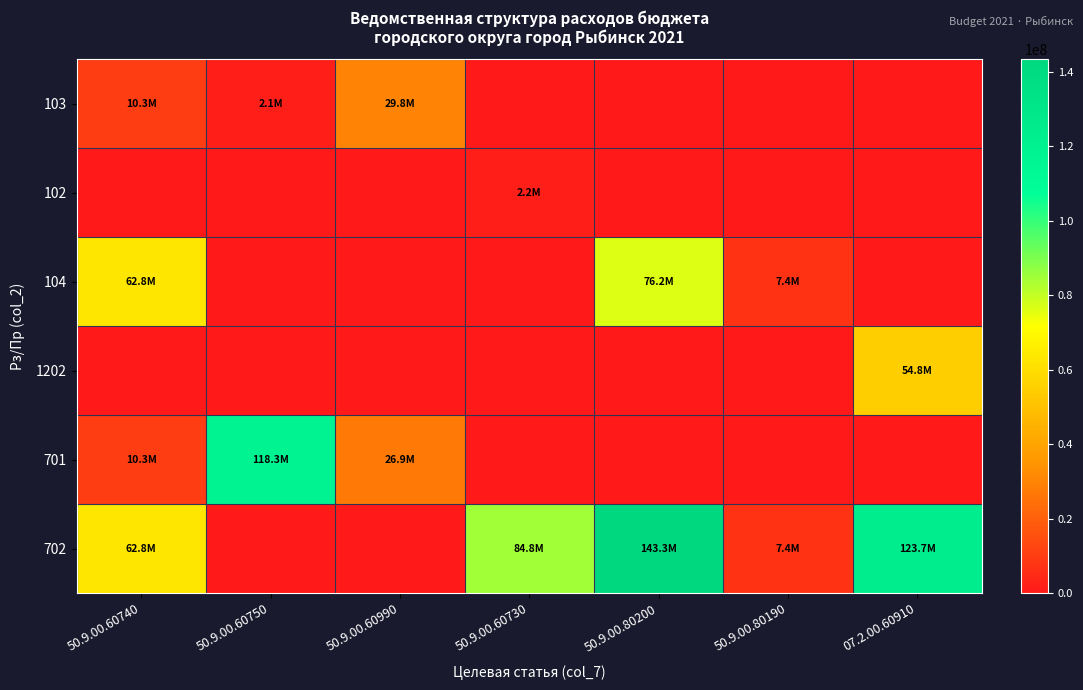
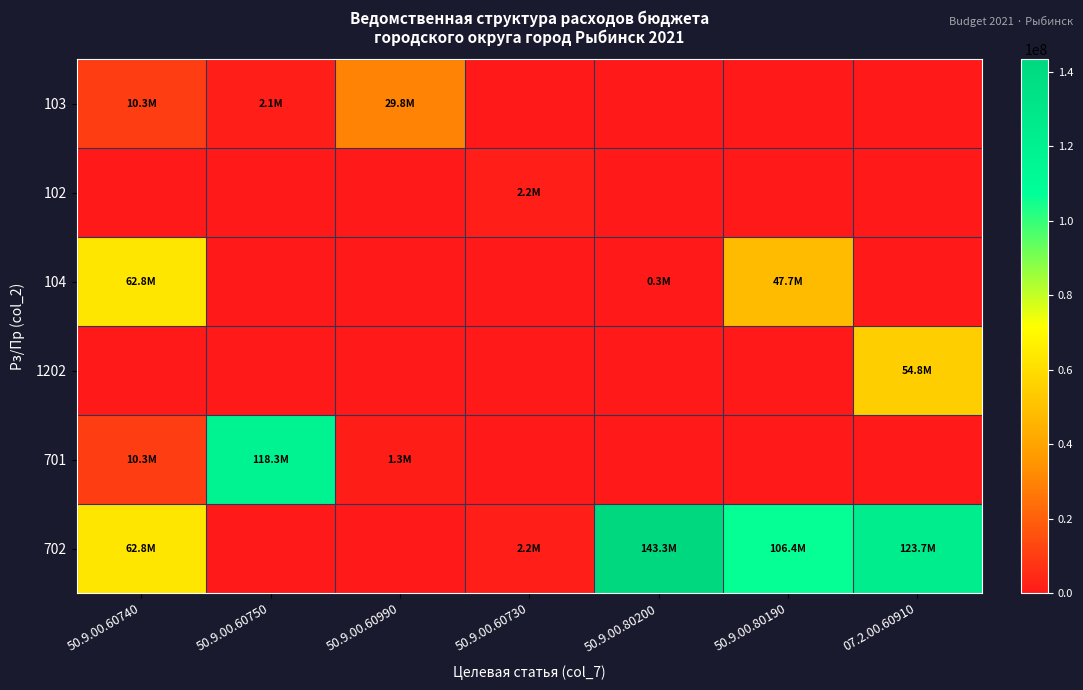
104, 50.9.00.80200: 76.2M -> 0.3M
104, 50.9.00.80190: 7.4M -> 47.7M
701, 50.9.00.60990: 26.9M -> 1.3M
702, 50.9.00.60730: 84.8M -> 2.2M
702, 50.9.00.80190: 7.4M -> 106.4M
